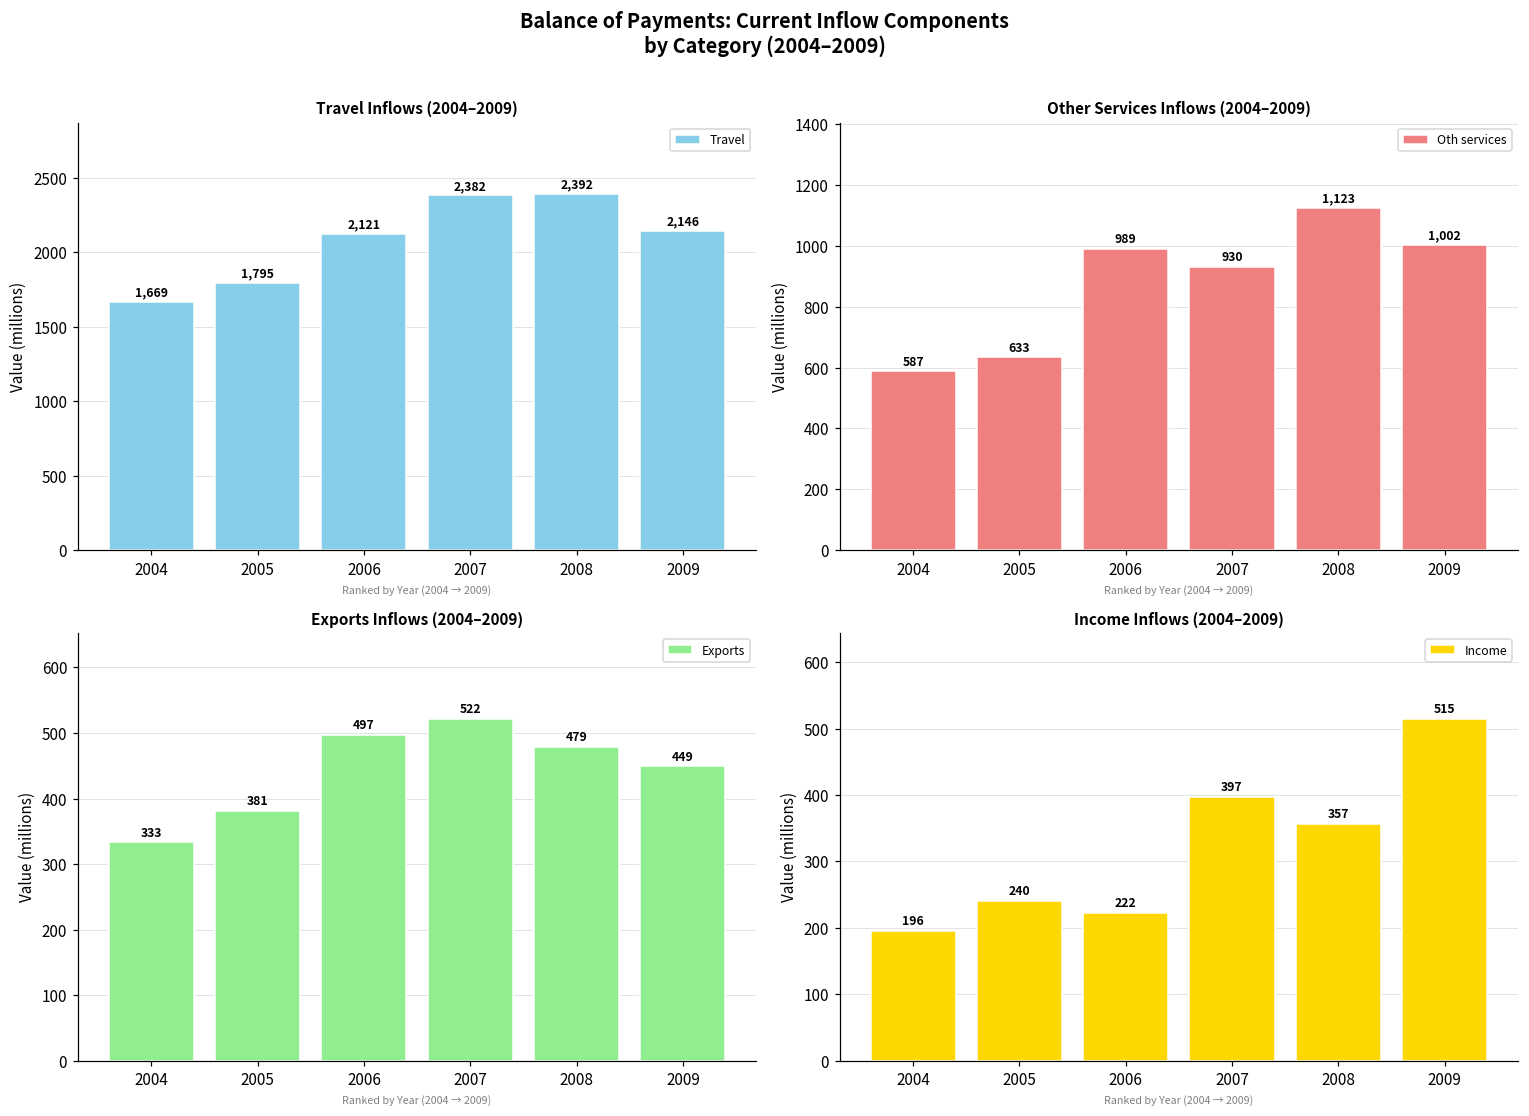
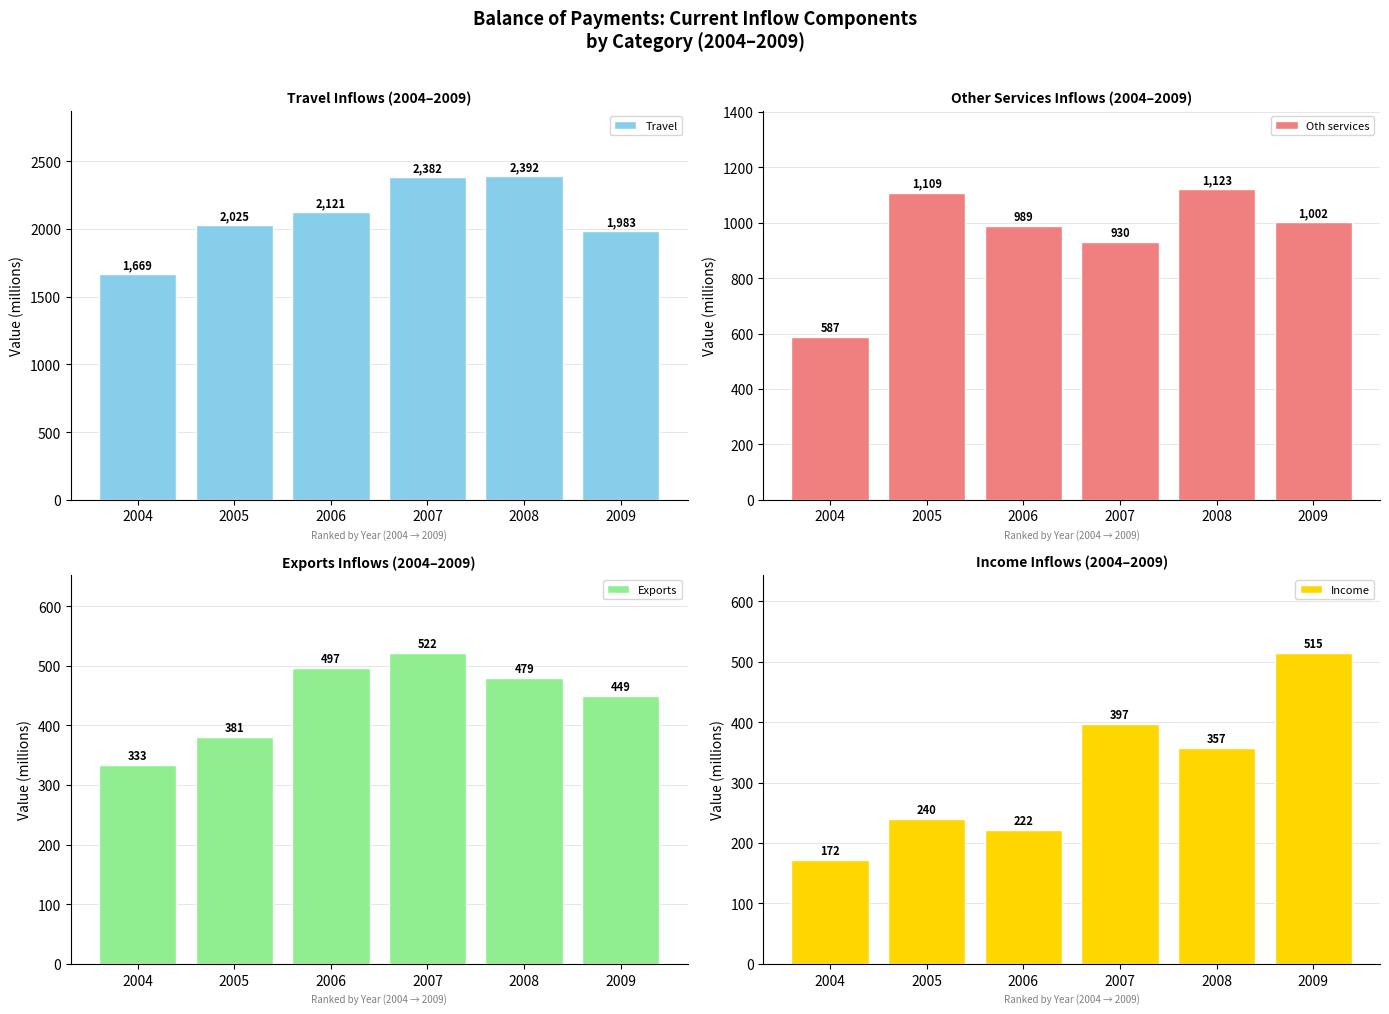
Travel Inflows (2004–2009), 2005: 1,795 -> 2,025
Travel Inflows (2004–2009), 2009: 2,146 -> 1,983
Other Services Inflows (2004–2009), 2005: 633 -> 1,109
Income Inflows (2004–2009), 2004: 196 -> 172
